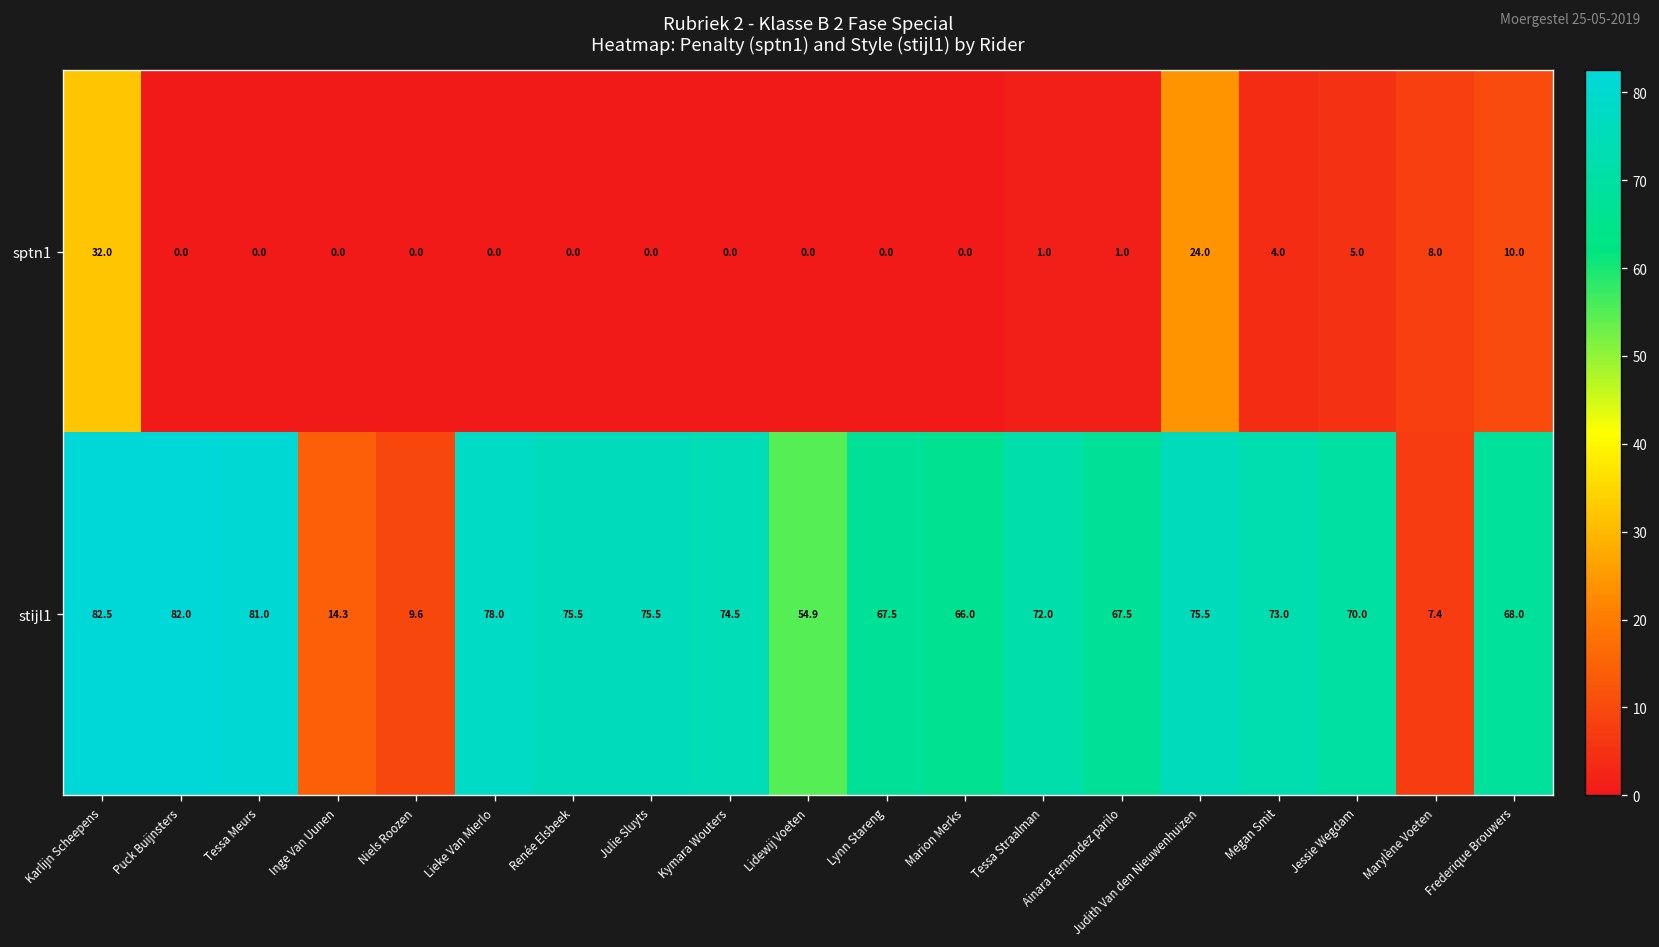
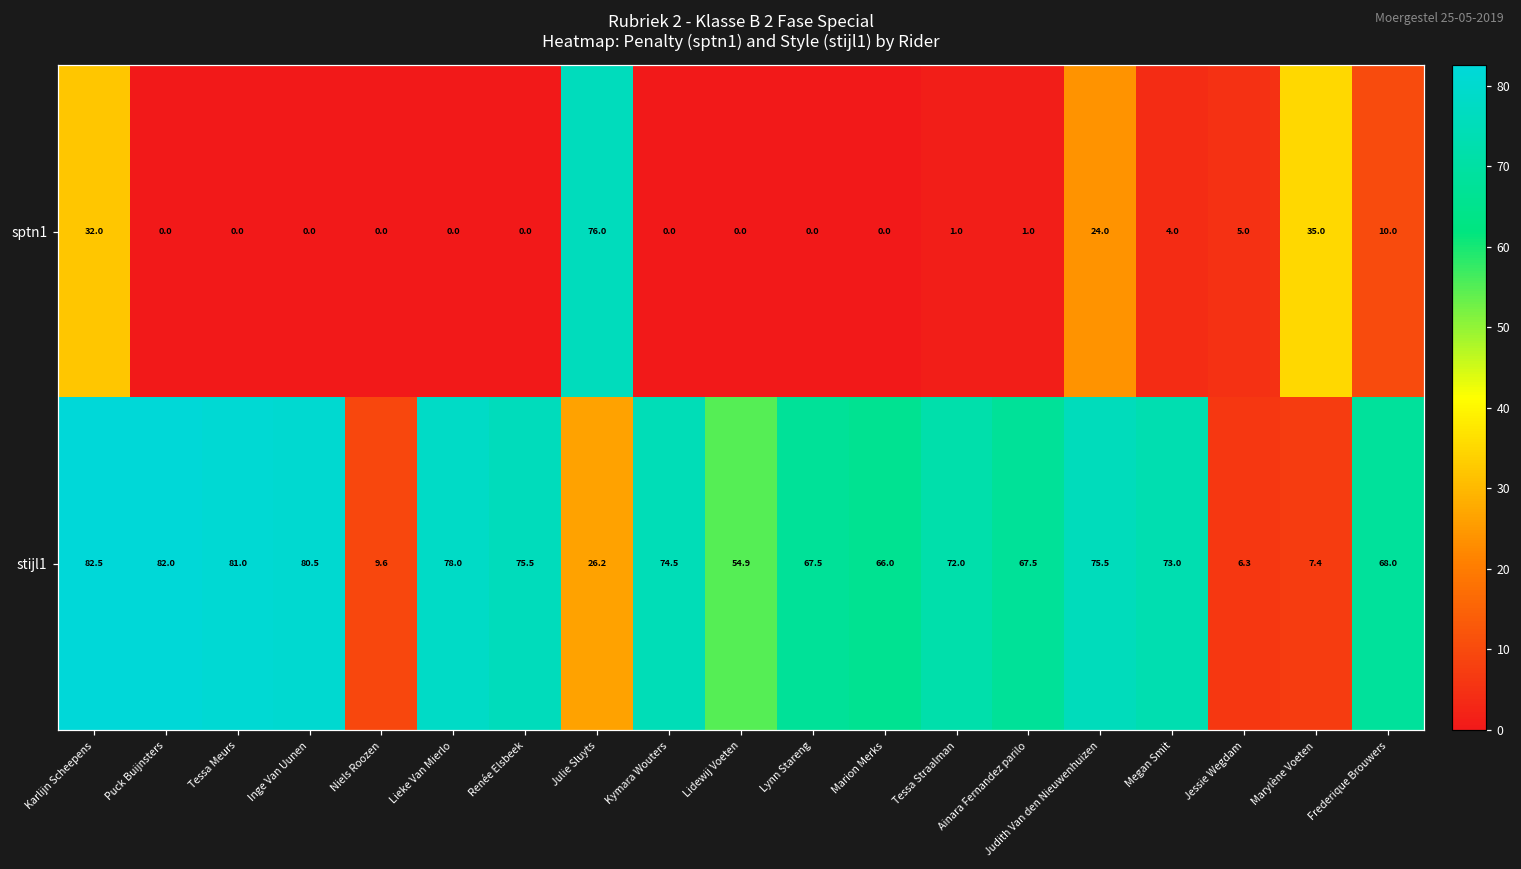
sptn1, Julie Sluyts: 0.0 -> 76.0
sptn1, Marylène Voeten: 8.0 -> 35.0
stijl1, Inge Van Uunen: 14.3 -> 80.5
stijl1, Julie Sluyts: 75.5 -> 26.2
stijl1, Jessie Wegdam: 70.0 -> 6.3
